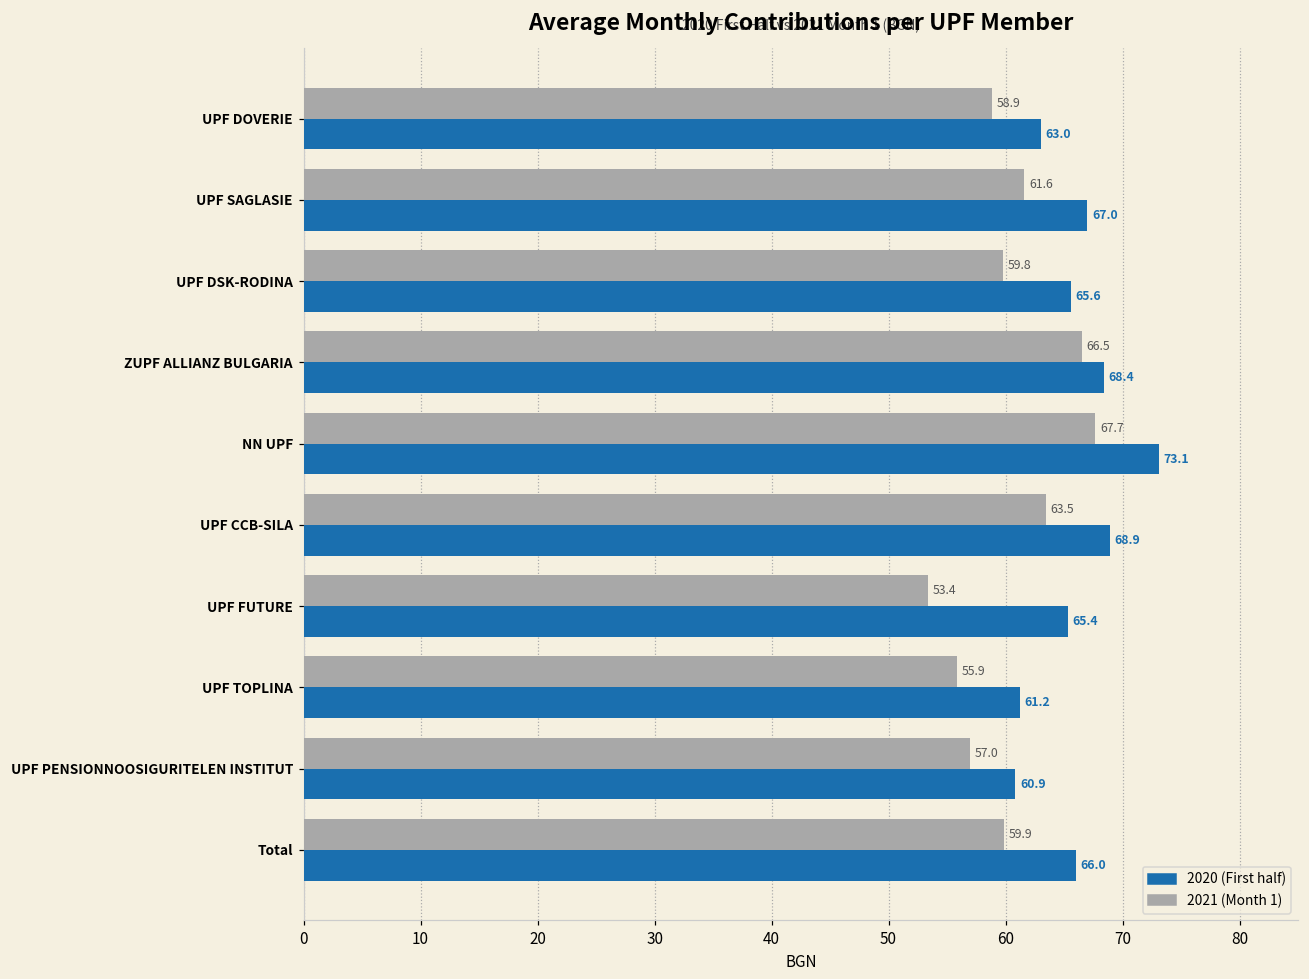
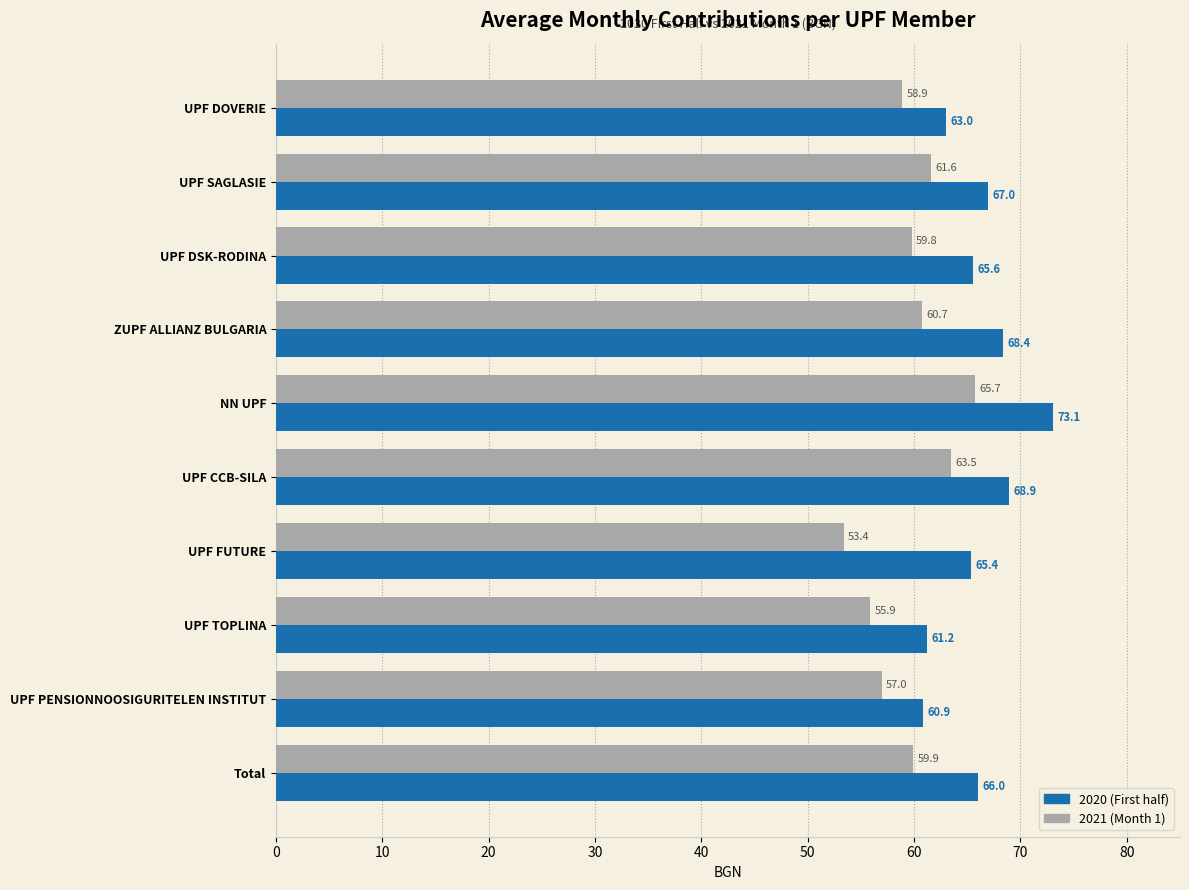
2021 (Month 1), ZUPF ALLIANZ BULGARIA: 66.5 -> 60.7
2021 (Month 1), NN UPF: 67.7 -> 65.7
